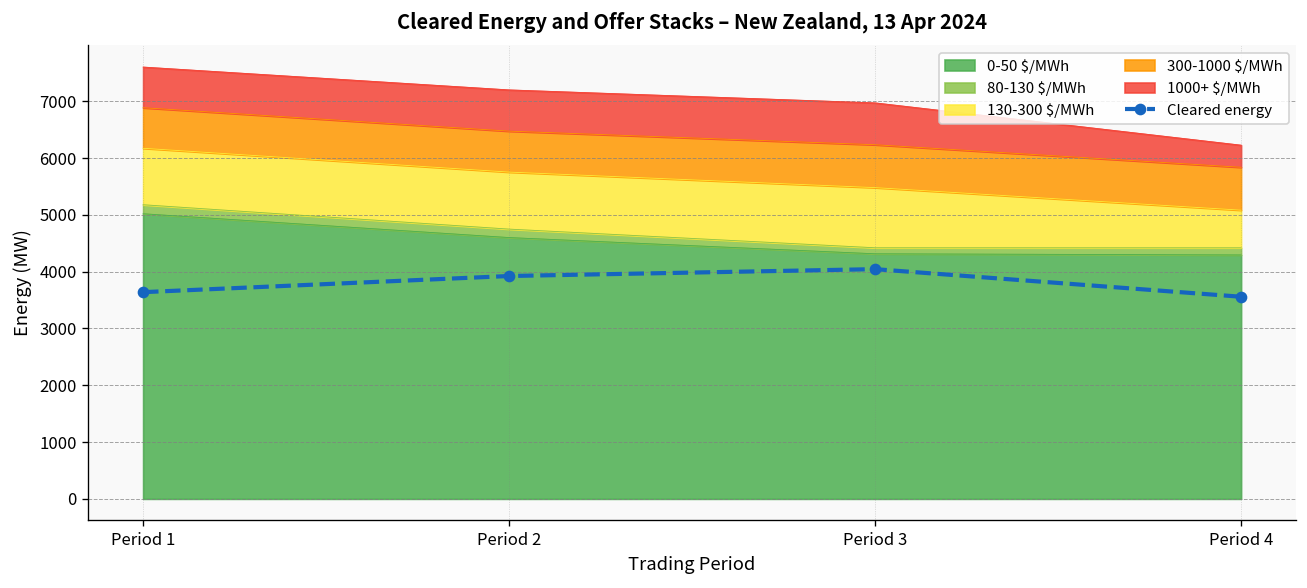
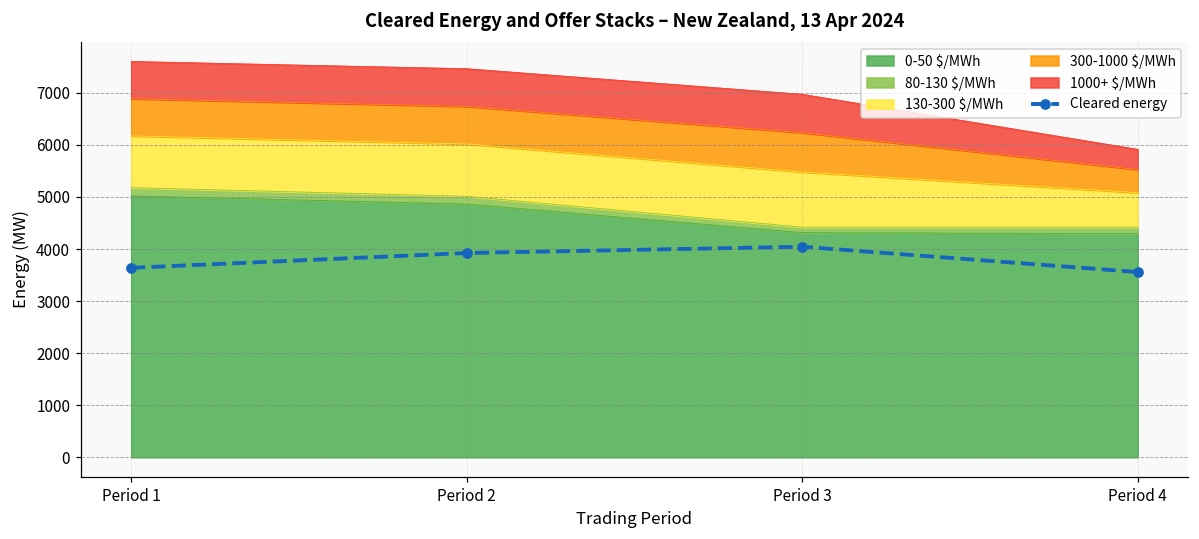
0-50 $/MWh, Period 2: 4600 -> 4900
300-1000 $/MWh, Period 4: 800 -> 400
